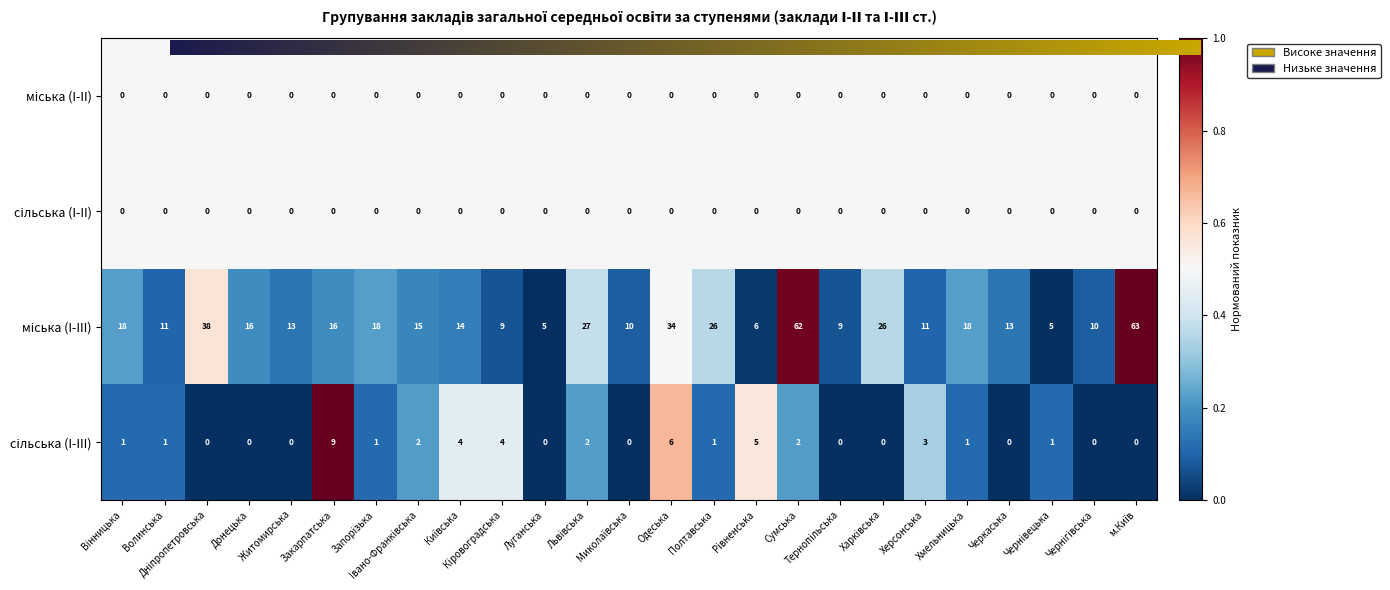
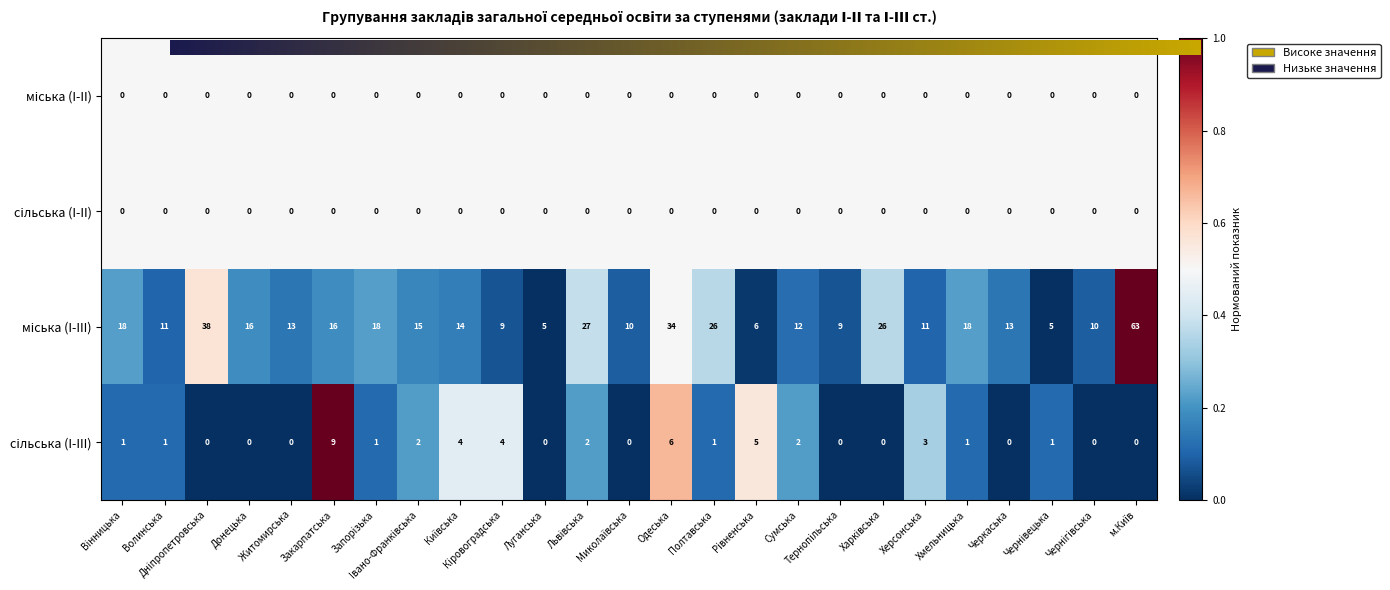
міська (І-ІІІ), Сумська: 62 -> 12
